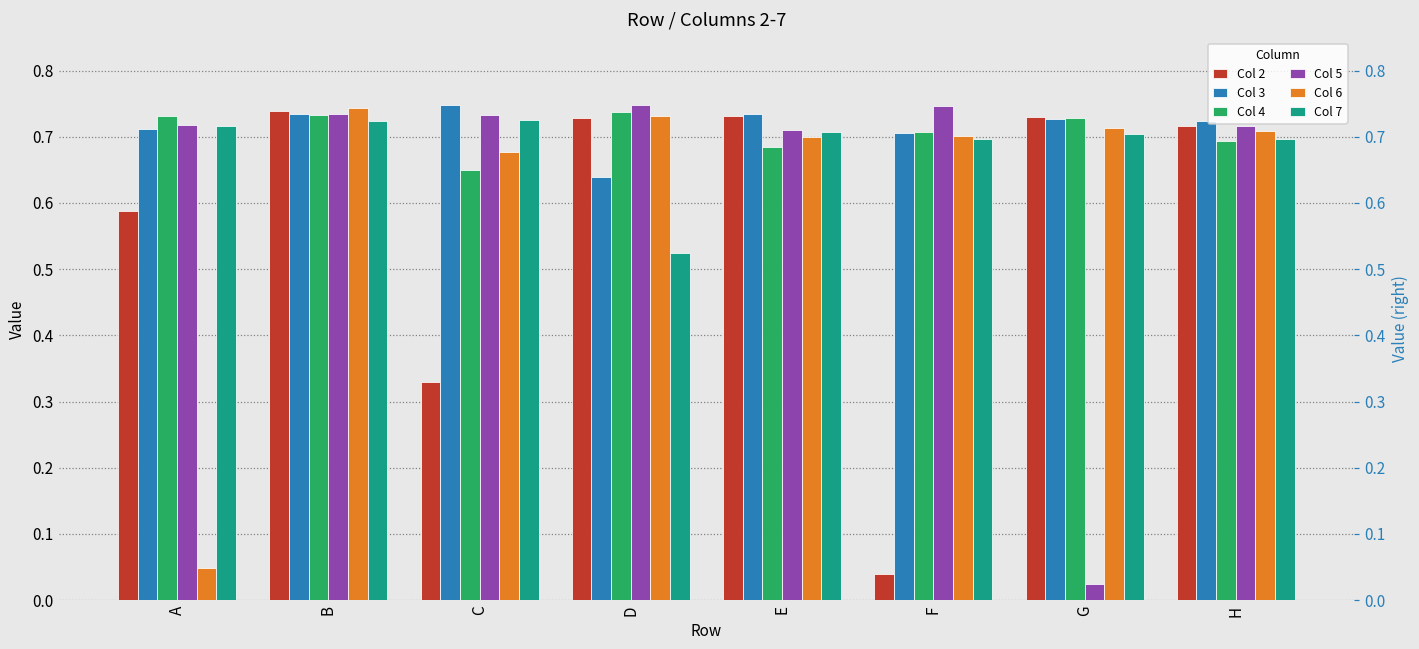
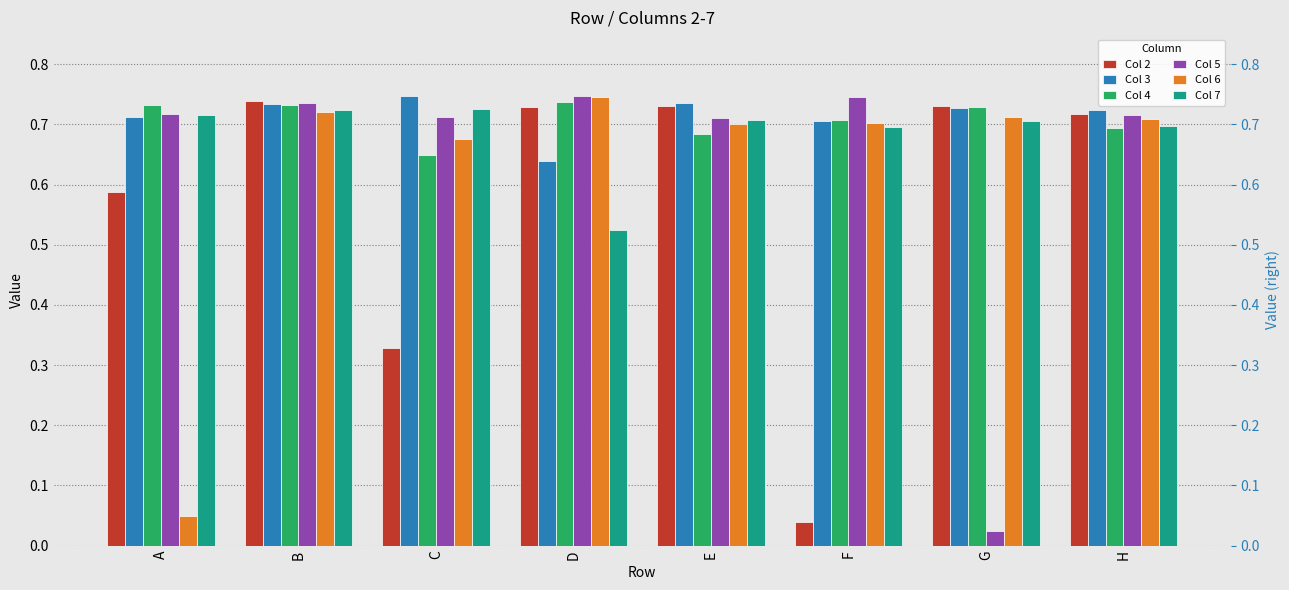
Col 6, B: 0.74 -> 0.72
Col 5, C: 0.73 -> 0.71
Col 6, D: 0.73 -> 0.75
